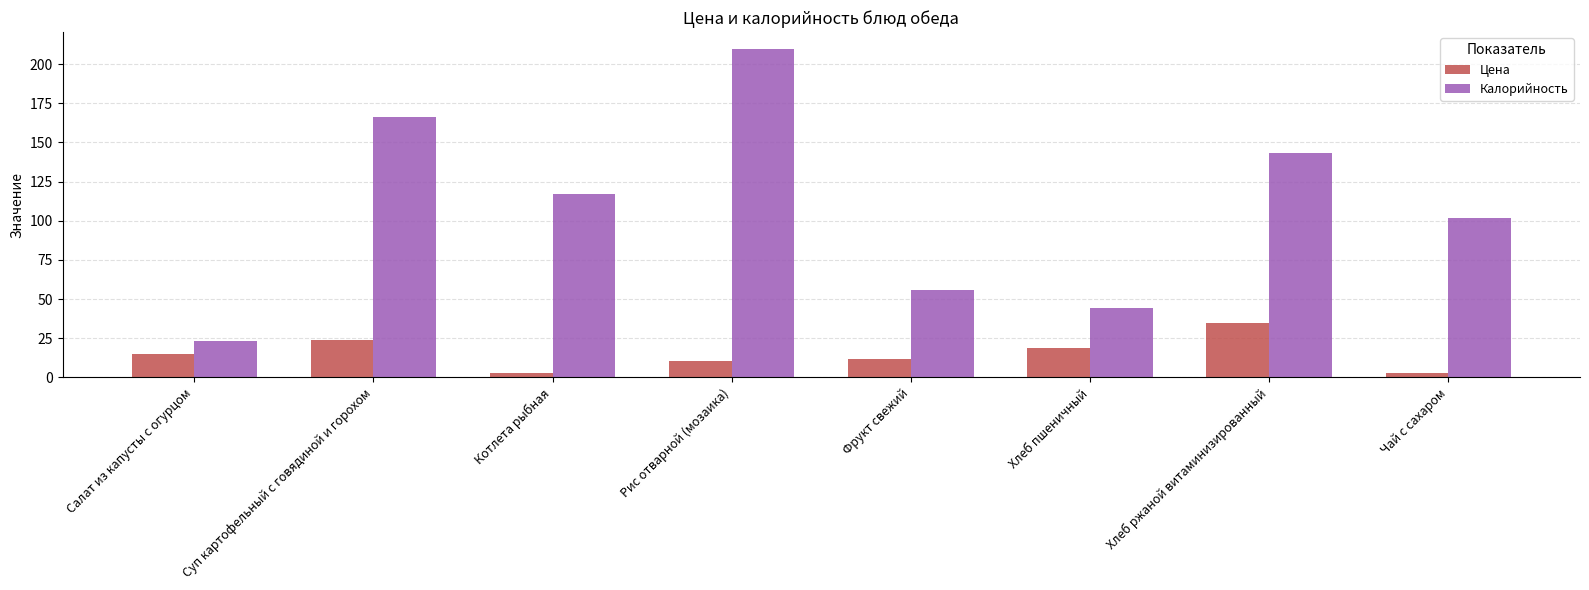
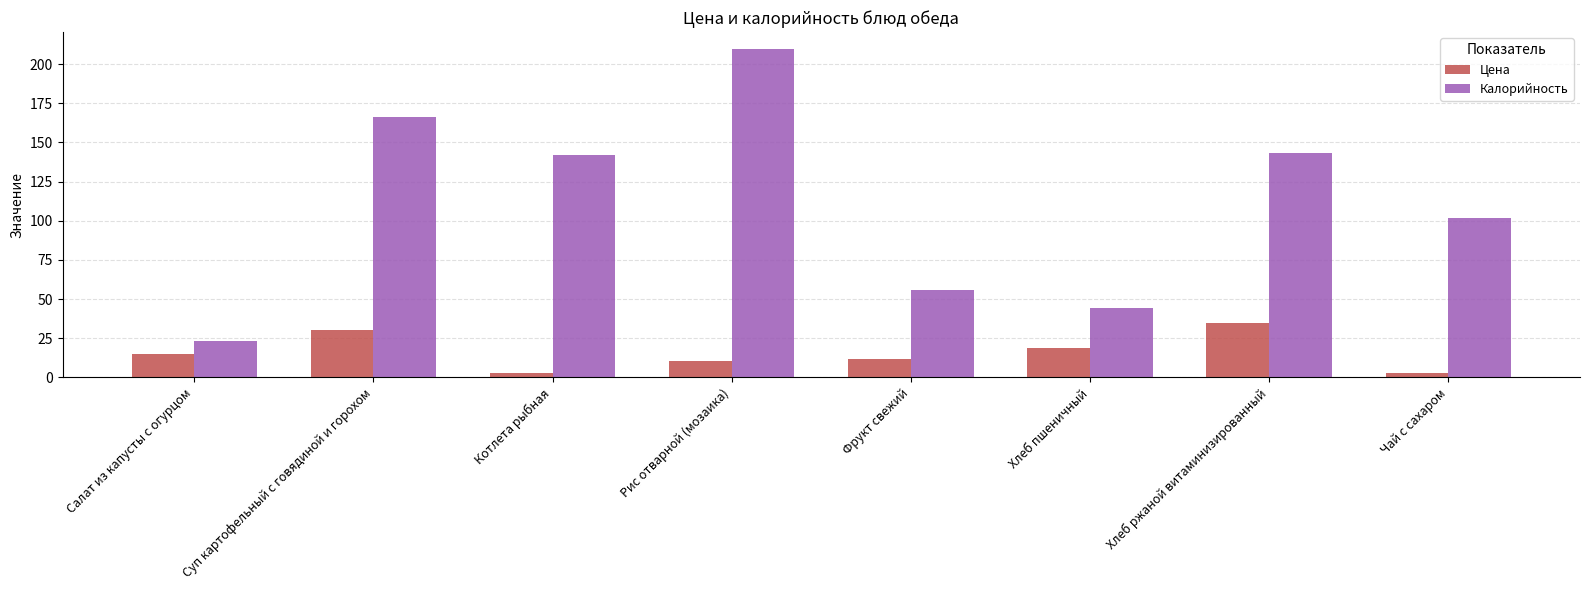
Цена, Суп картофельный с говядиной и горохом: 24 -> 30
Калорийность, Котлета рыбная: 117 -> 142
